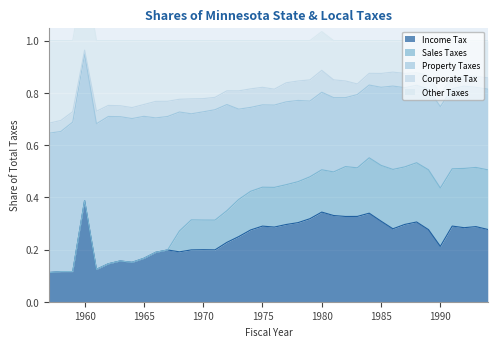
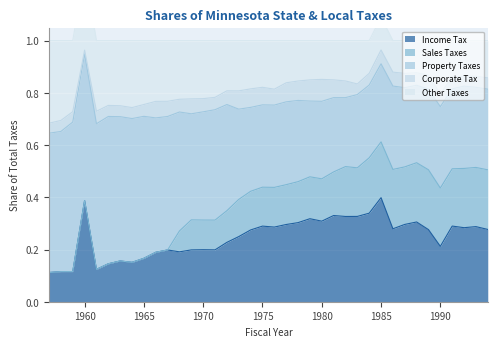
Income Tax, 1980: 0.34 -> 0.31
Income Tax, 1985: 0.31 -> 0.40
